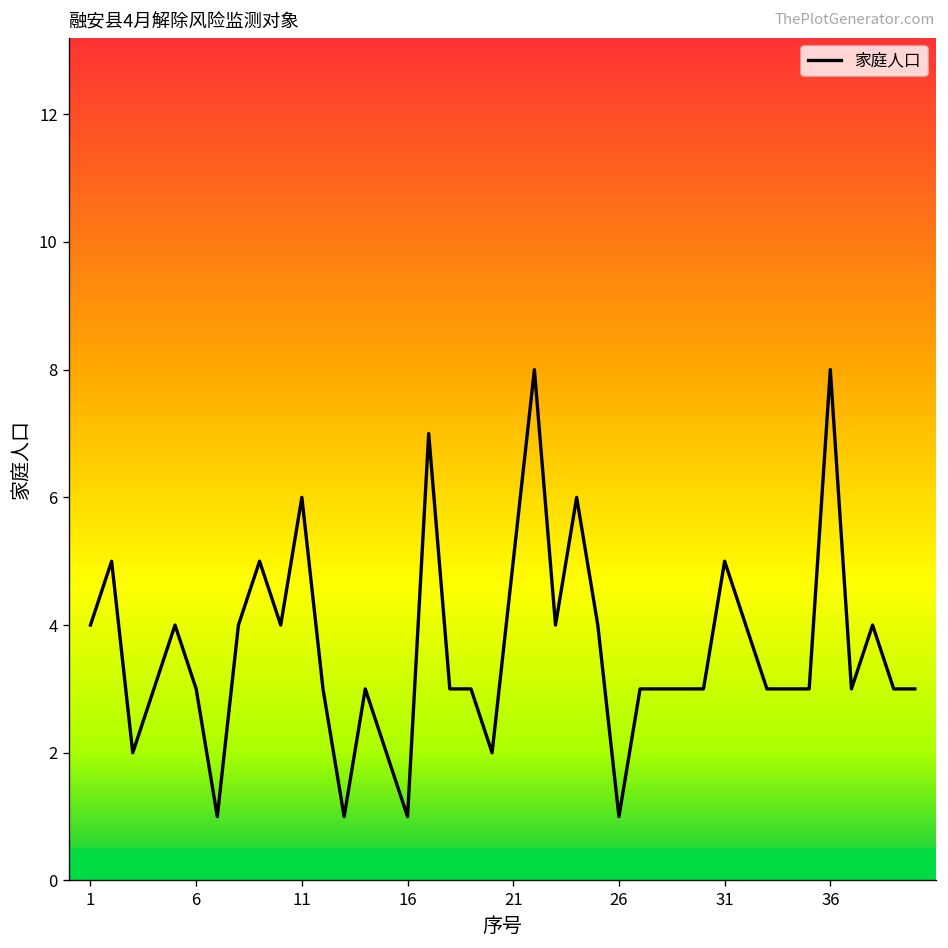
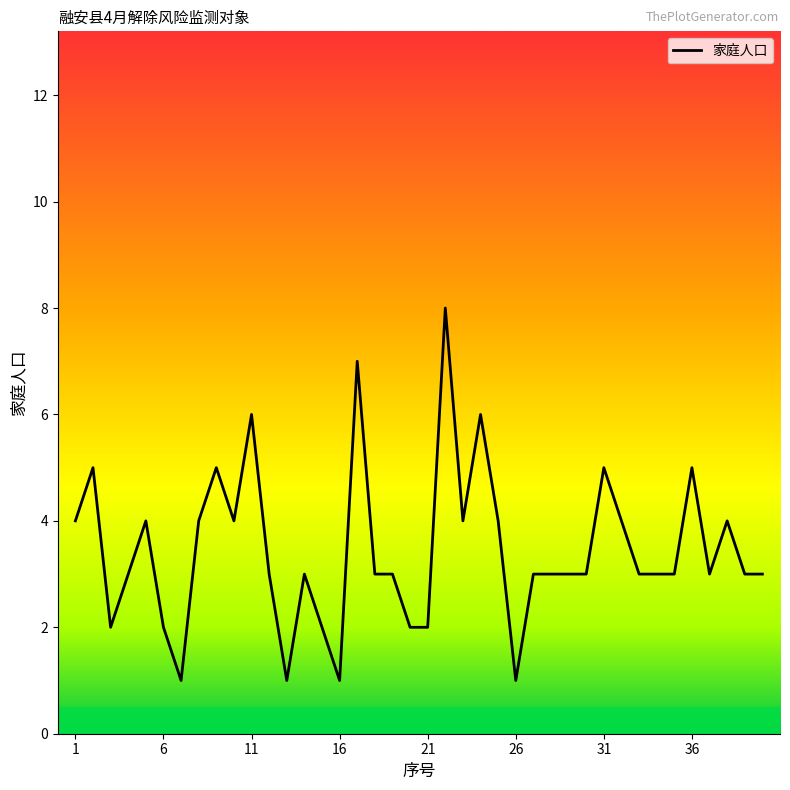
6: 3 -> 2
21: 5 -> 2
36: 8 -> 5
